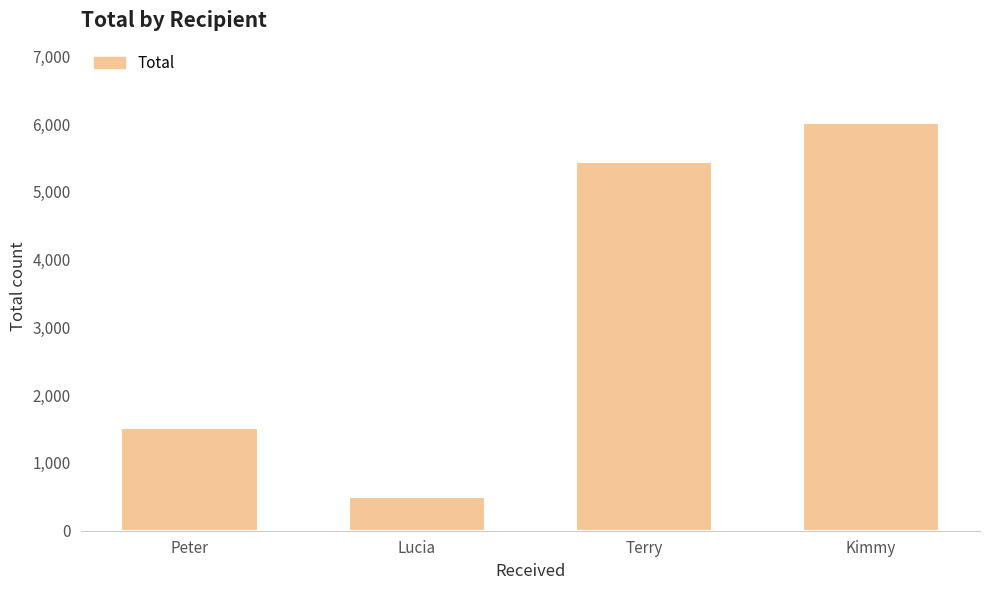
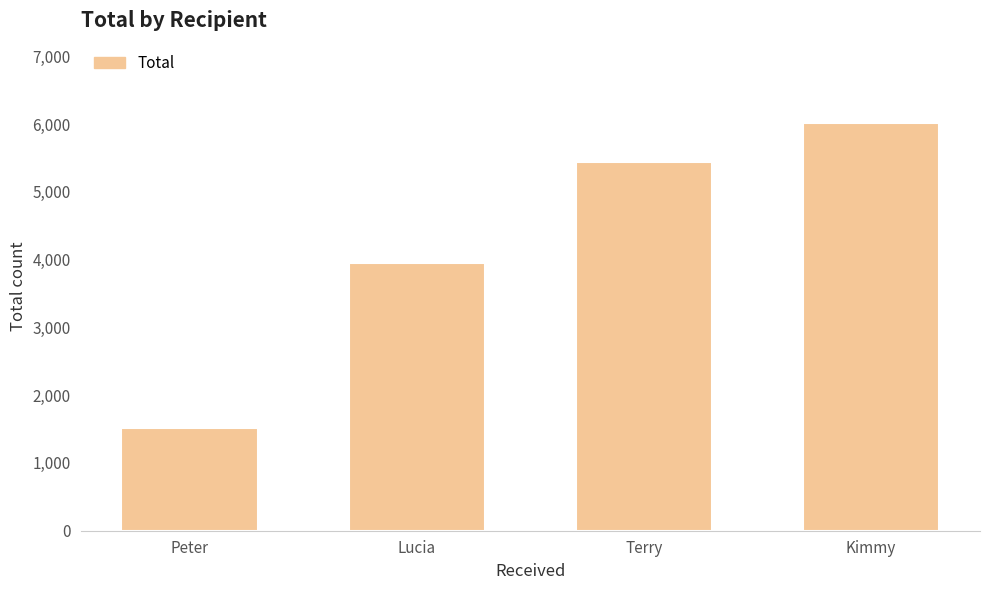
Lucia: 500 -> 4,000
